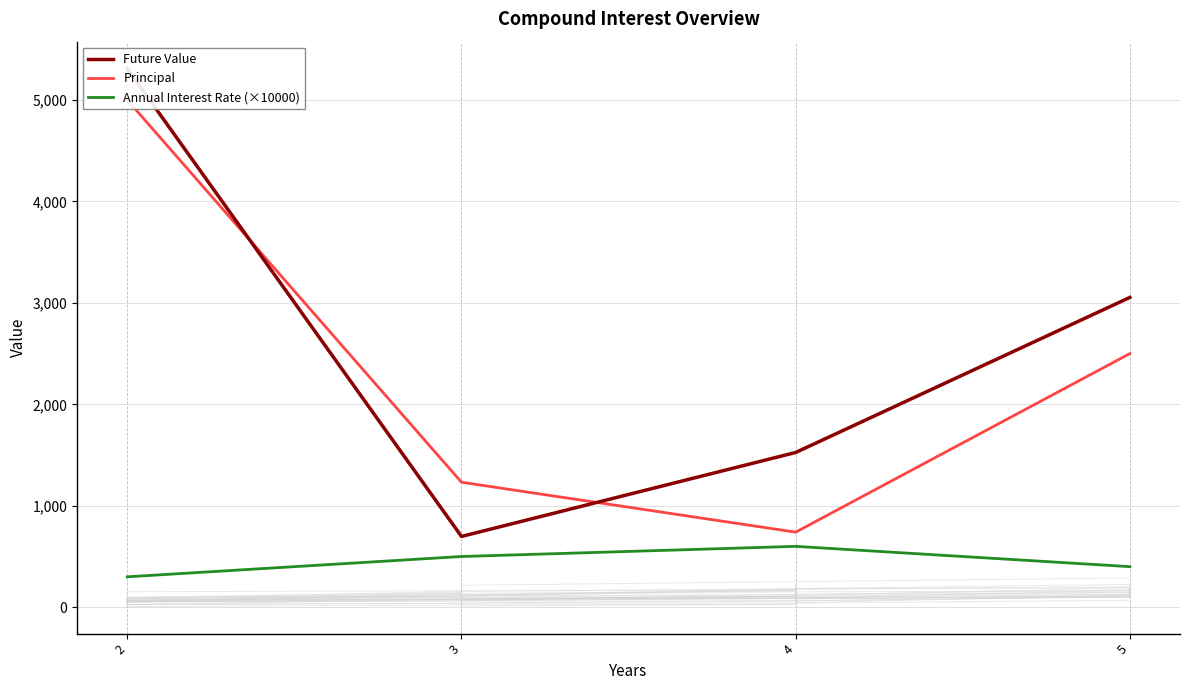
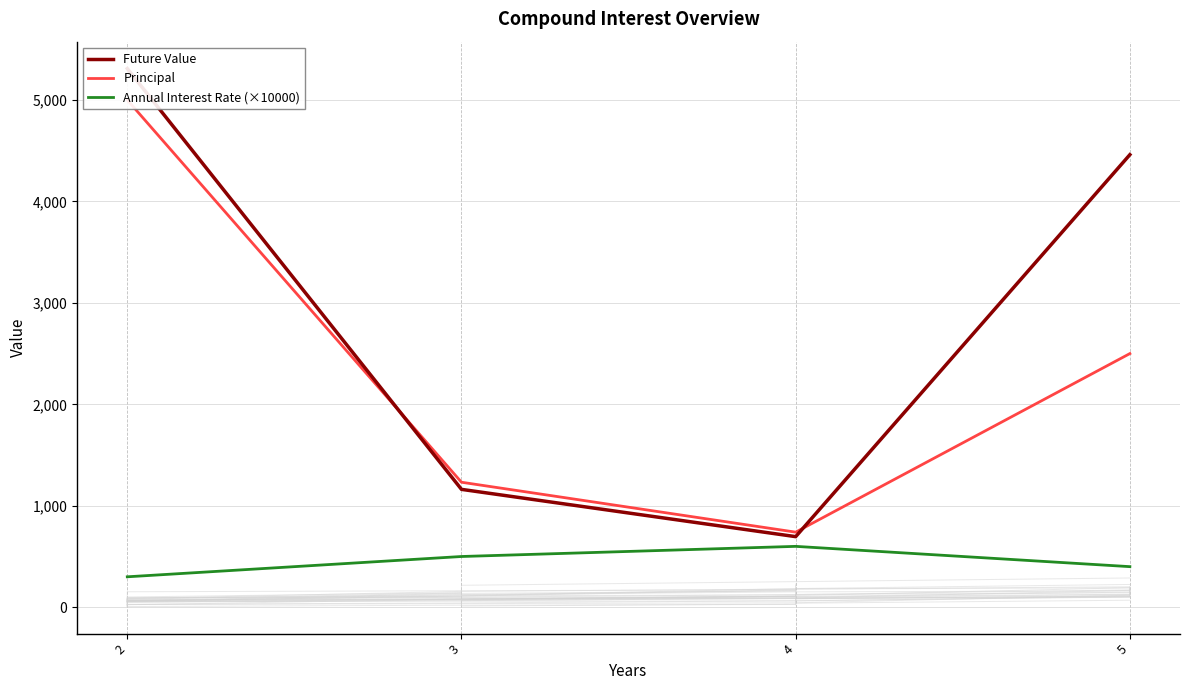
Future Value, 3: 700 -> 1,160
Future Value, 4: 1,530 -> 700
Future Value, 5: 3,050 -> 4,460
